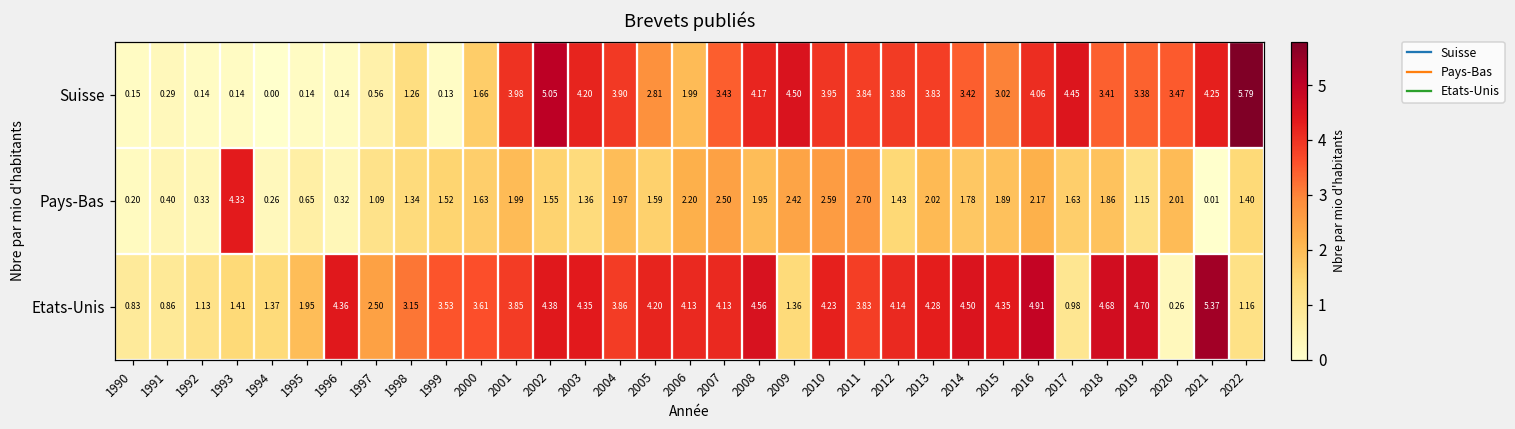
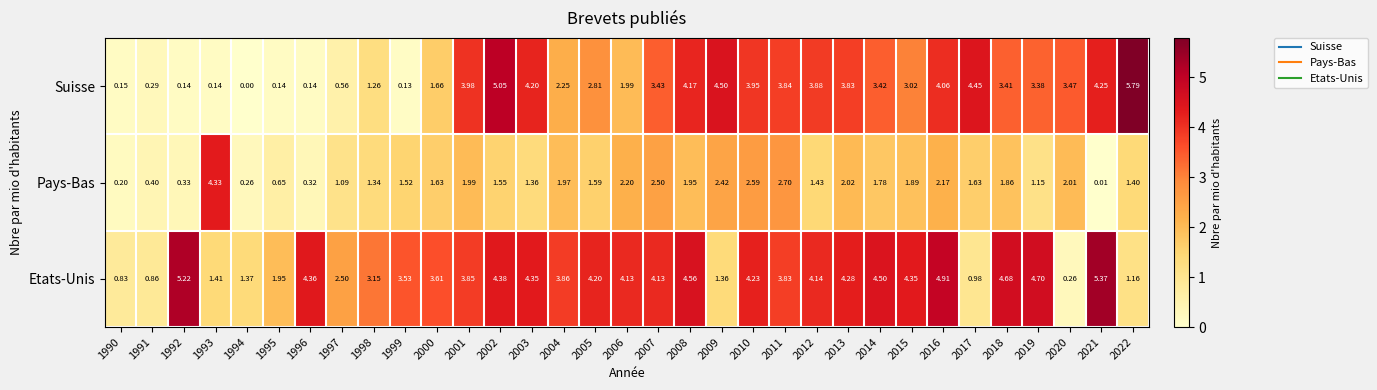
Suisse, 2004: 3.90 -> 2.25
Etats-Unis, 1992: 1.13 -> 5.22
